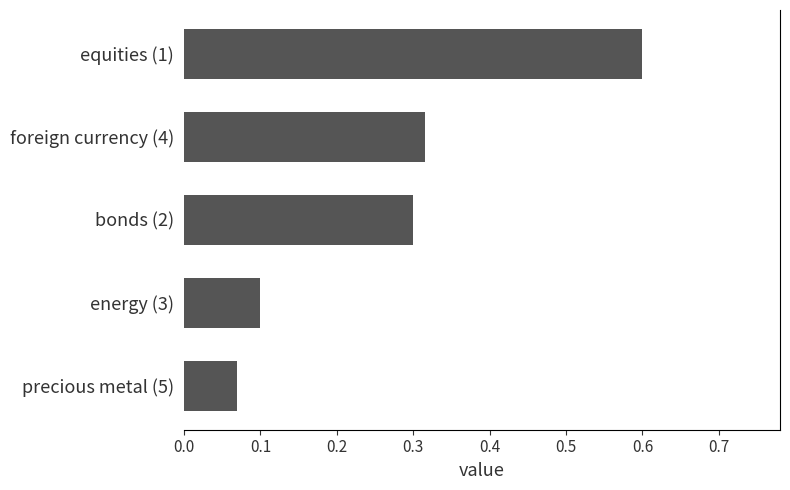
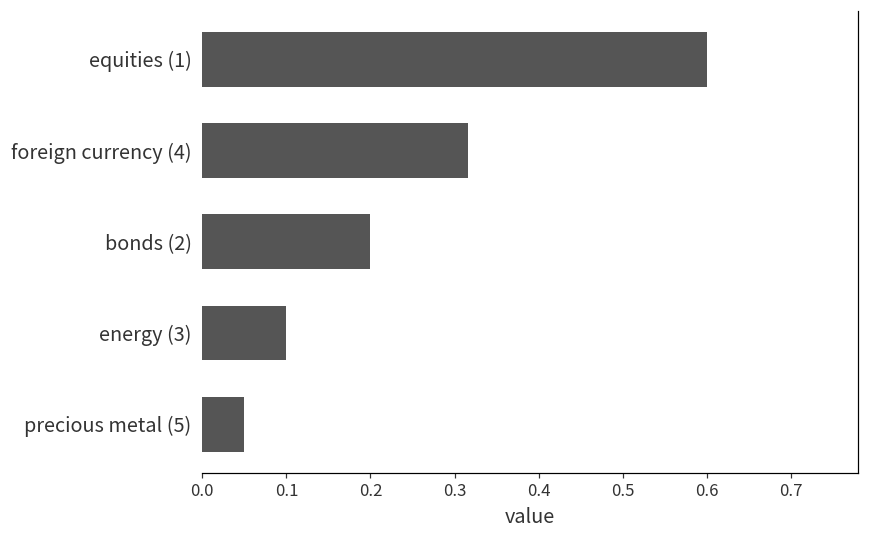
bonds (2): 0.3 -> 0.2
precious metal (5): 0.07 -> 0.05
